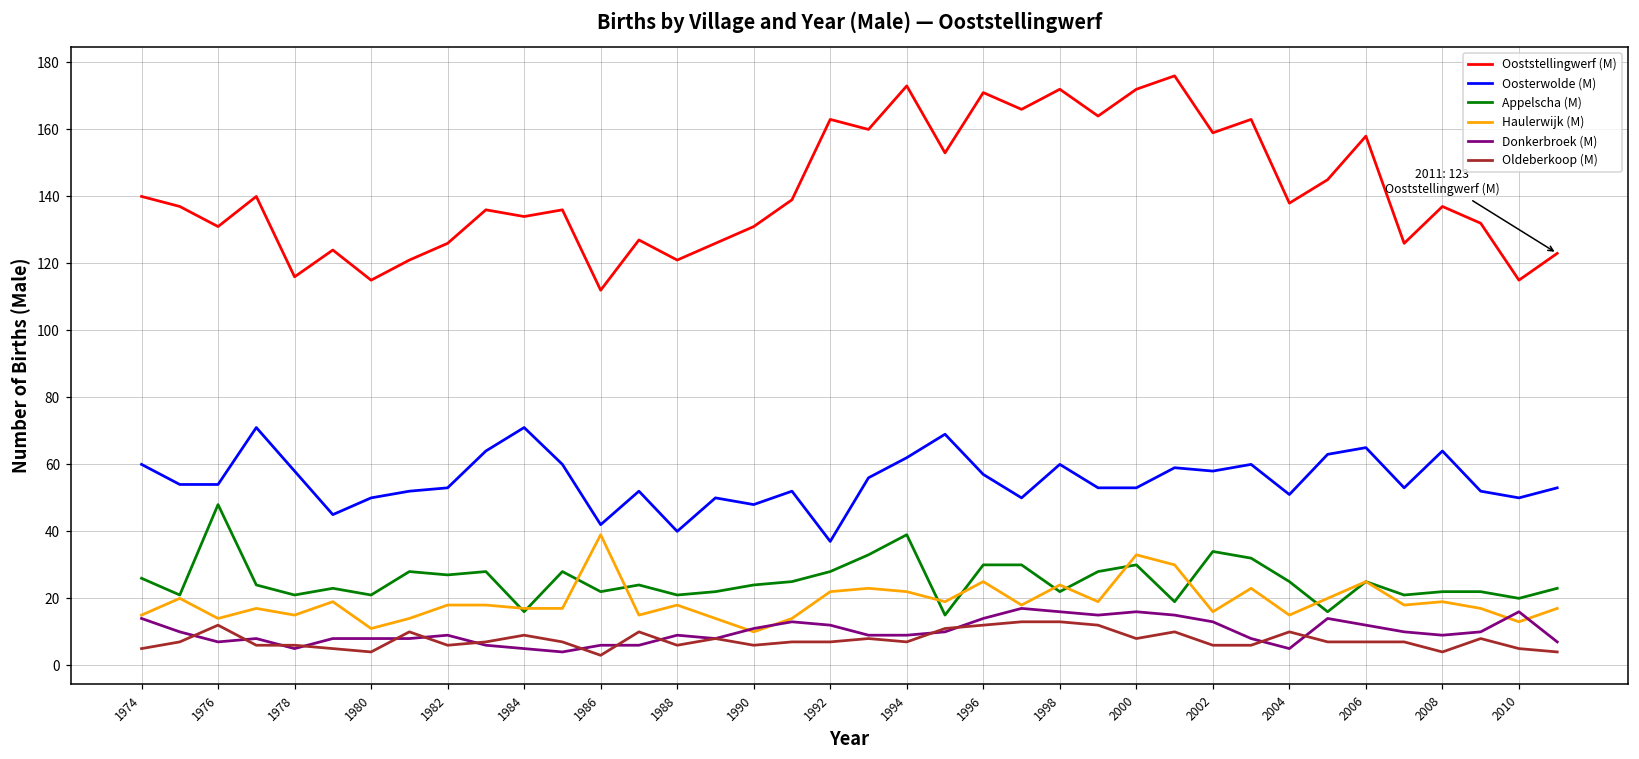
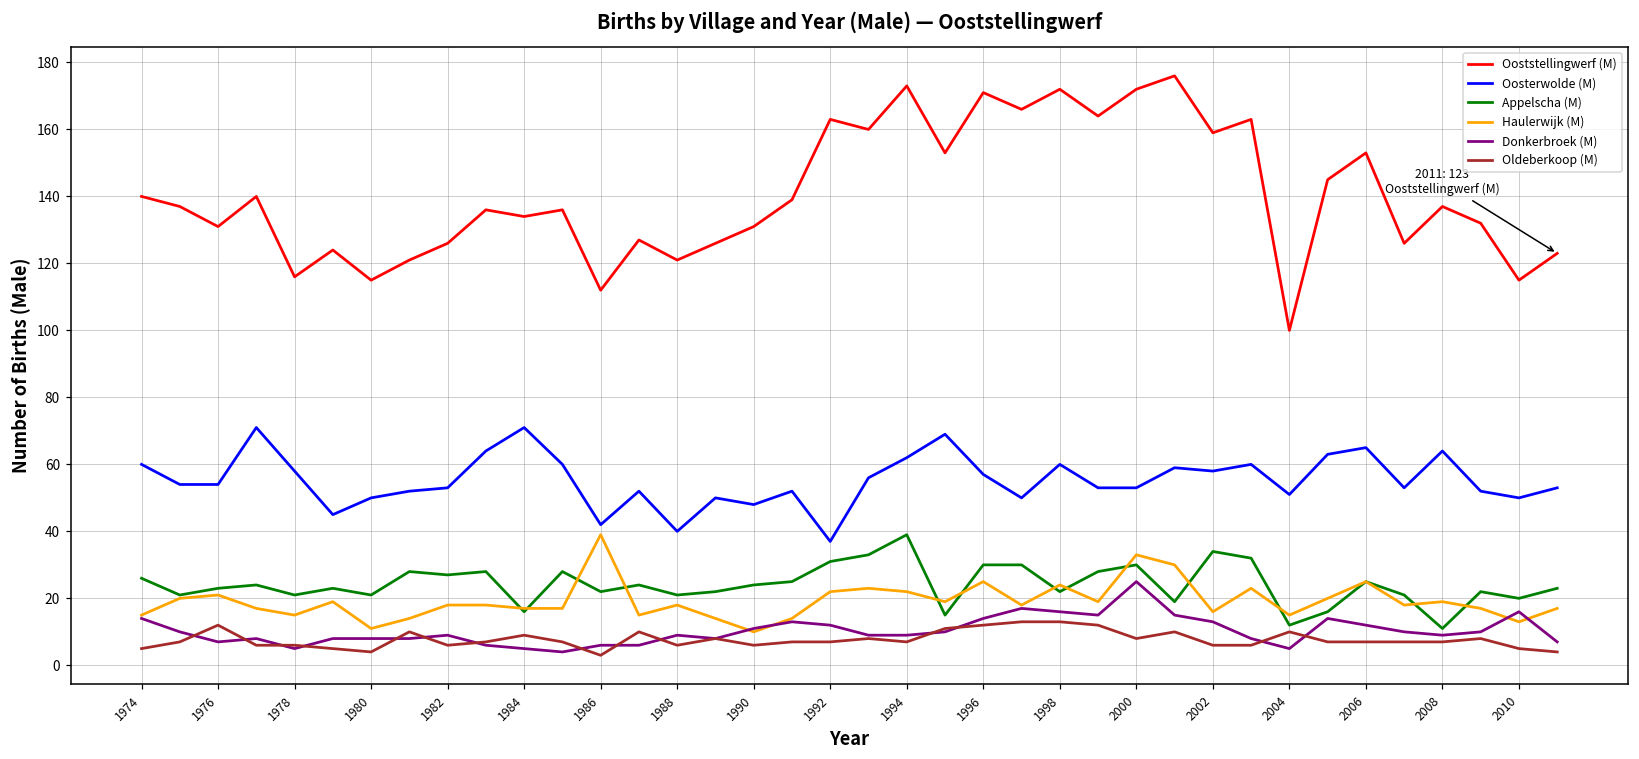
Appelscha (M), 1976: 48 -> 23
Haulerwijk (M), 1976: 14 -> 21
Appelscha (M), 1992: 28 -> 31
Donkerbroek (M), 2000: 16 -> 25
Ooststellingwerf (M), 2004: 138 -> 100
Appelscha (M), 2004: 25 -> 12
Ooststellingwerf (M), 2006: 158 -> 153
Appelscha (M), 2008: 22 -> 11
Oldeberkoop (M), 2008: 4 -> 7
